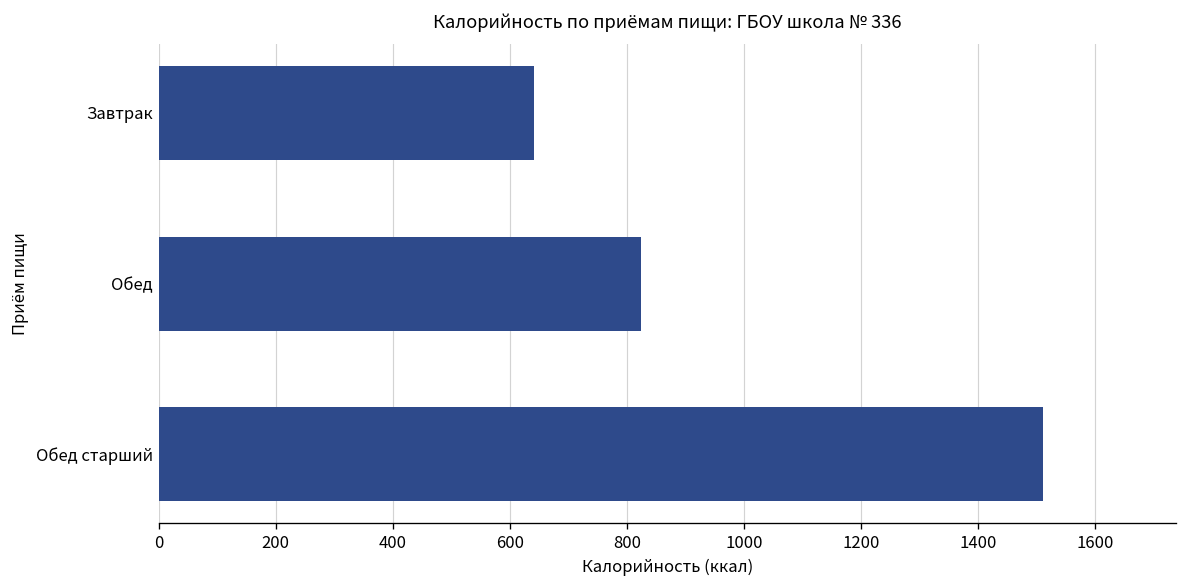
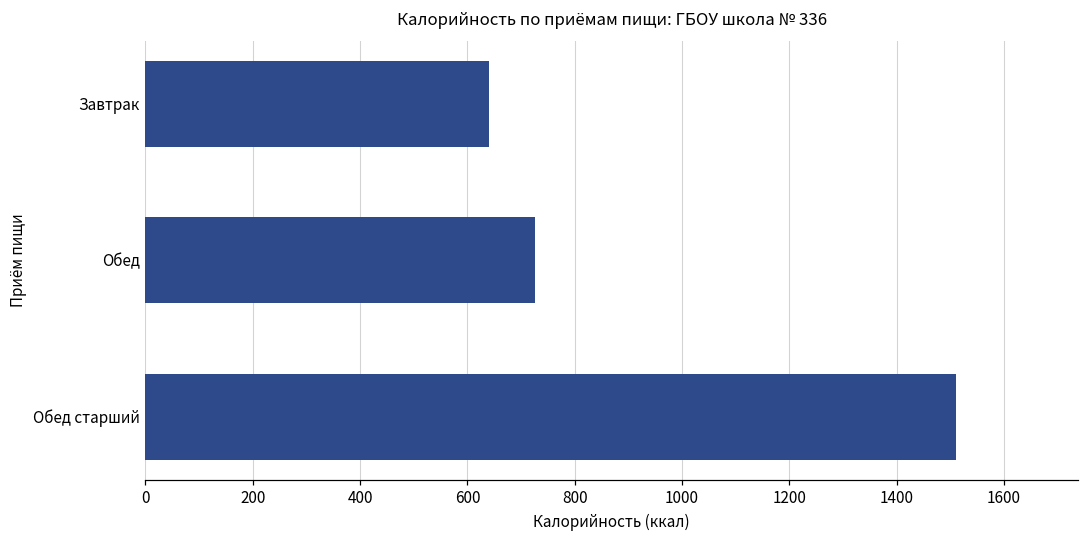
Обед: 820 -> 730
